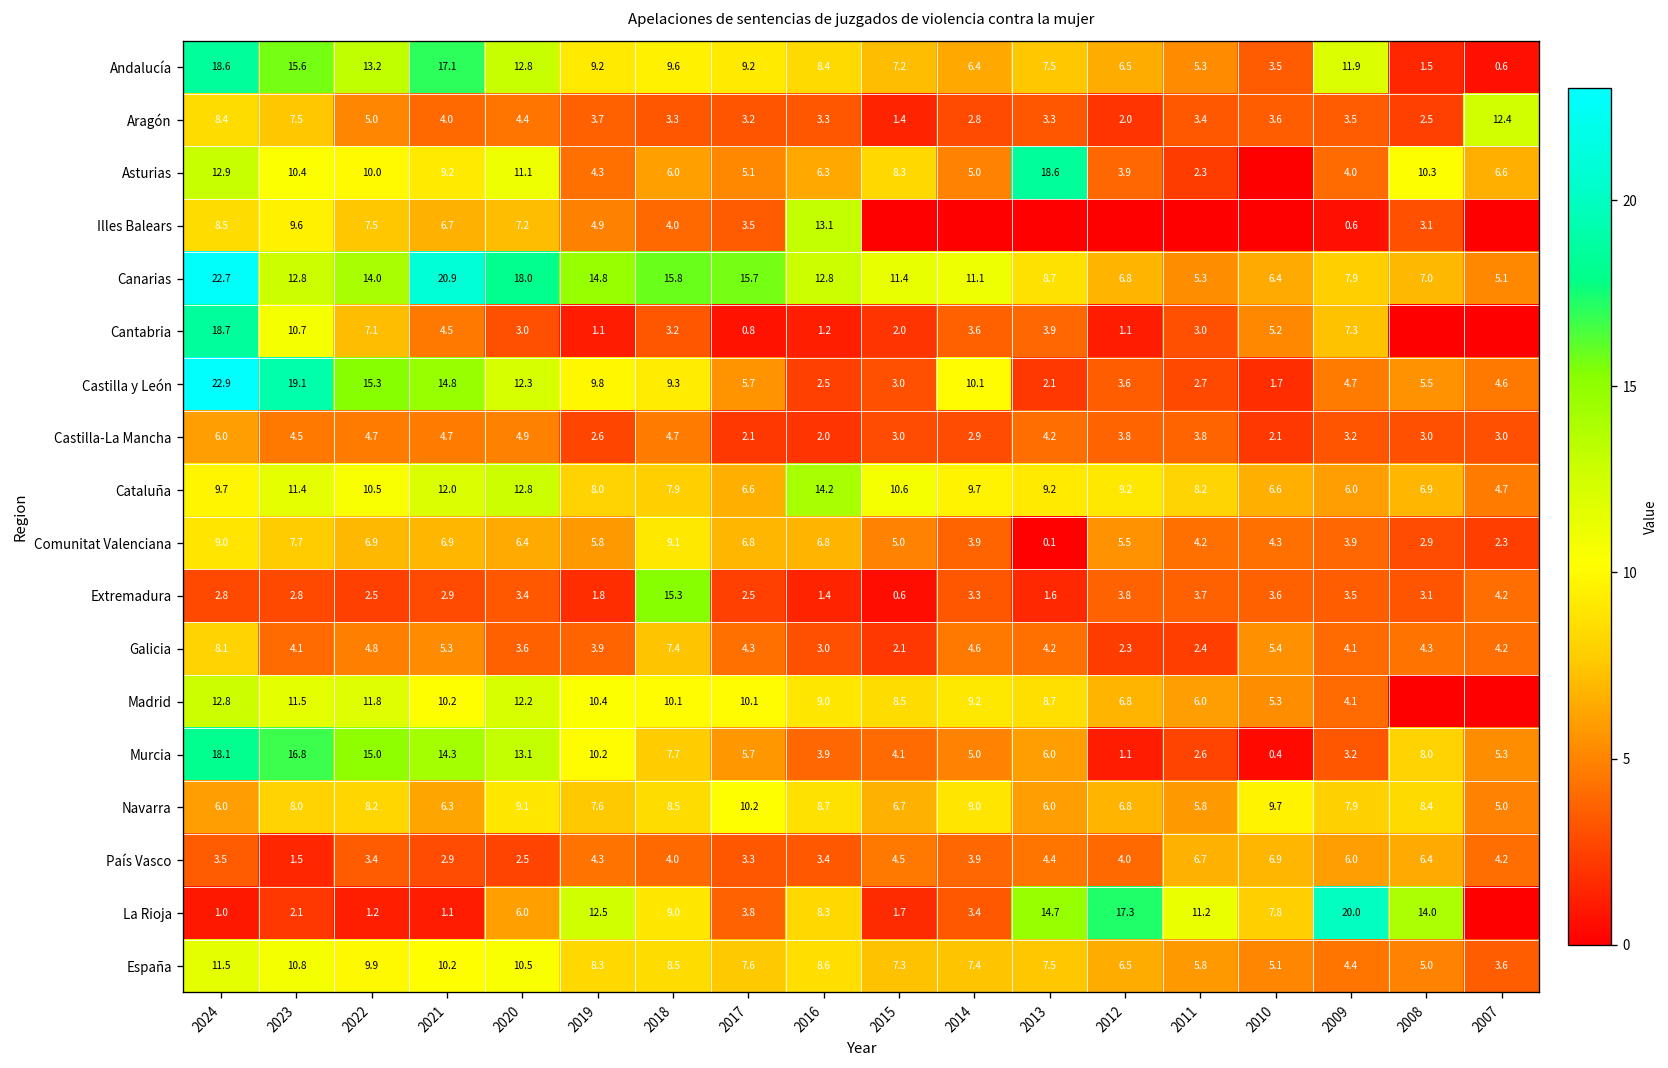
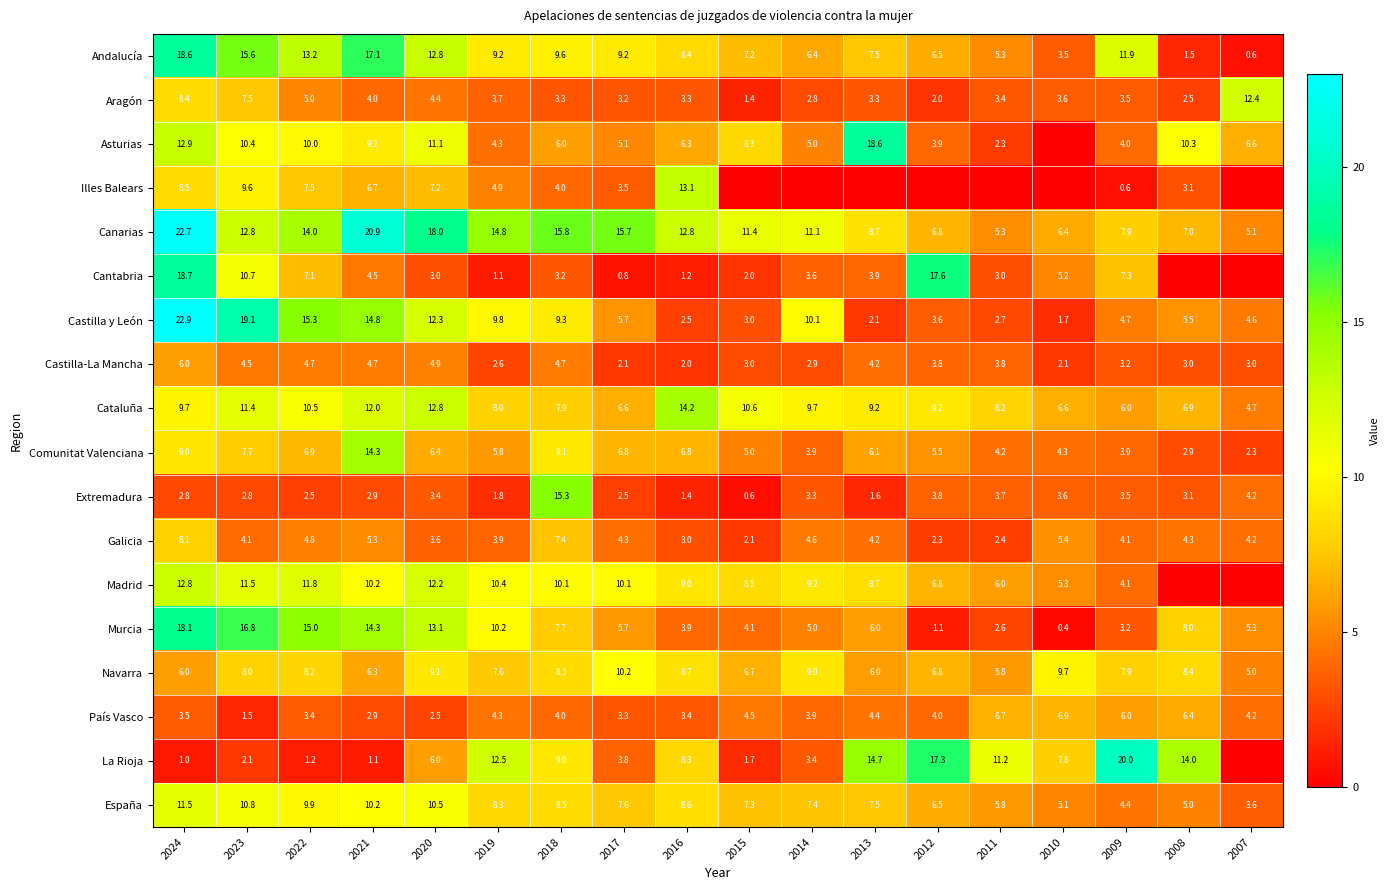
Cantabria, 2012: 1.1 -> 17.6
Comunitat Valenciana, 2021: 6.9 -> 14.3
Comunitat Valenciana, 2013: 0.1 -> 6.1
